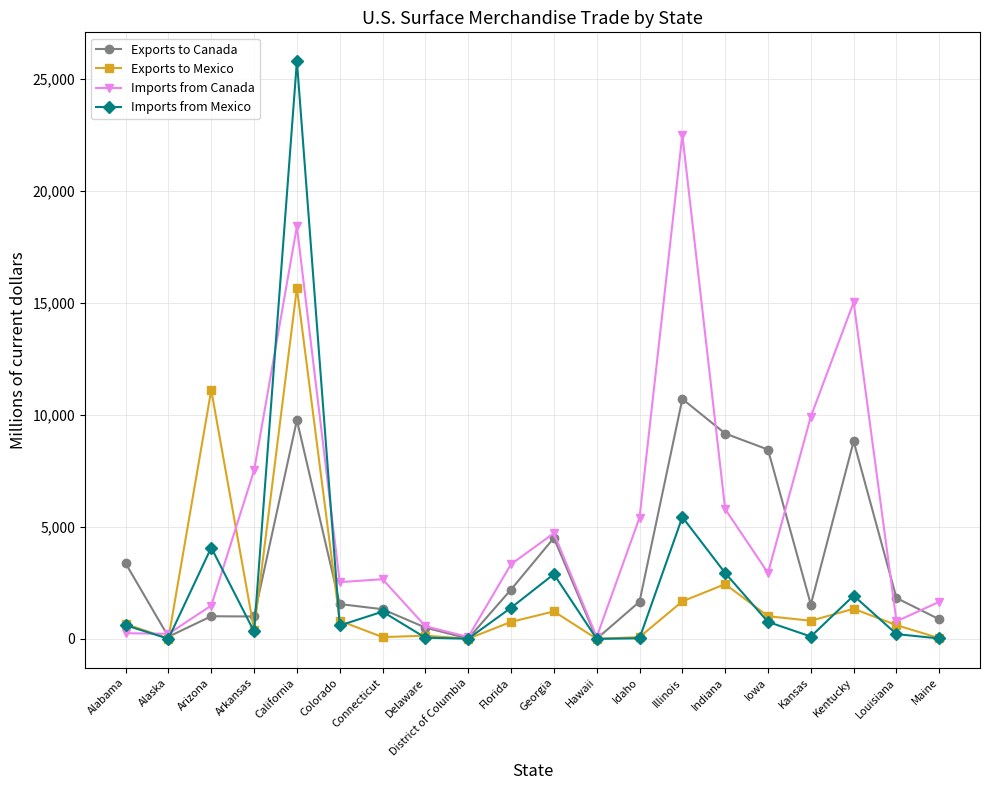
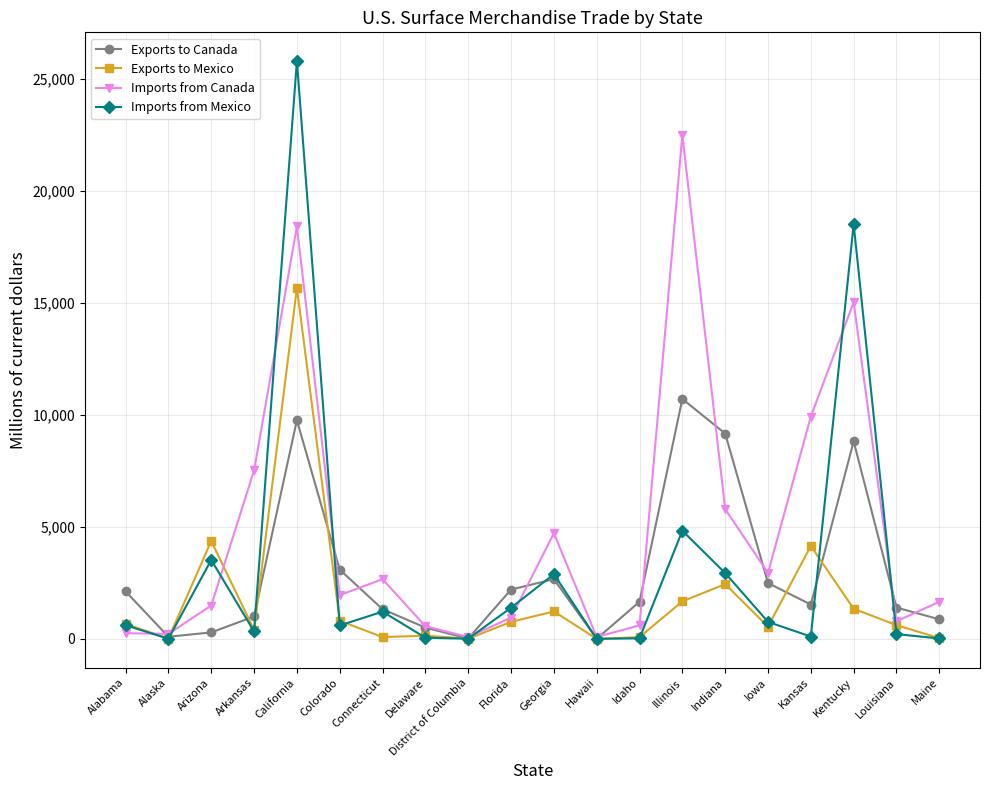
Exports to Canada, Alabama: 3,400 -> 2,100
Exports to Canada, Arizona: 1,000 -> 300
Exports to Mexico, Arizona: 11,100 -> 4,400
Imports from Mexico, Arizona: 4,100 -> 3,500
Exports to Canada, Colorado: 1,600 -> 3,100
Imports from Canada, Colorado: 2,500 -> 2,000
Imports from Canada, Florida: 3,300 -> 900
Exports to Canada, Georgia: 4,500 -> 2,700
Imports from Canada, Idaho: 5,400 -> 600
Imports from Mexico, Illinois: 5,400 -> 4,800
Exports to Canada, Iowa: 8,500 -> 2,500
Exports to Mexico, Iowa: 1,000 -> 500
Exports to Mexico, Kansas: 800 -> 4,100
Imports from Mexico, Kentucky: 1,900 -> 18,500
Exports to Canada, Louisiana: 1,800 -> 1,400
